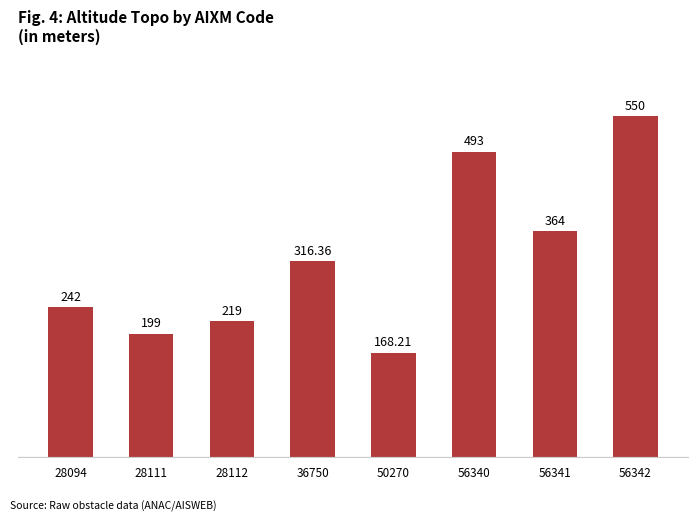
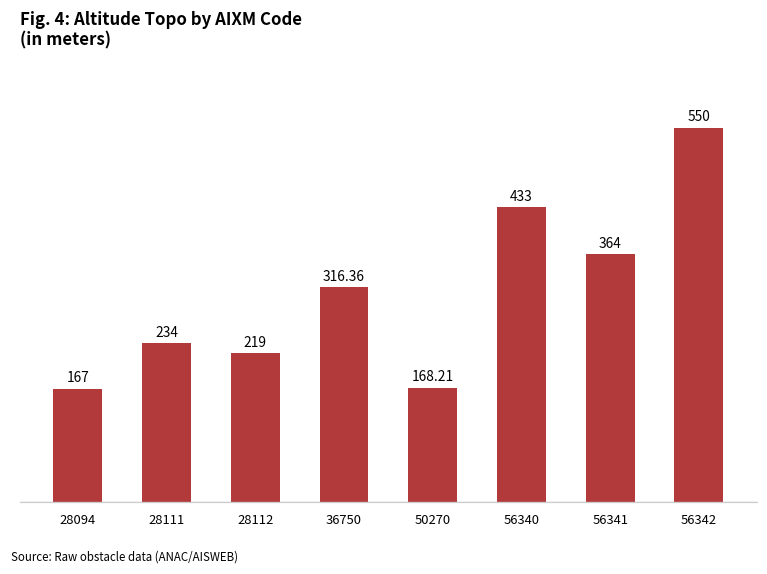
28094: 242 -> 167
28111: 199 -> 234
56340: 493 -> 433
